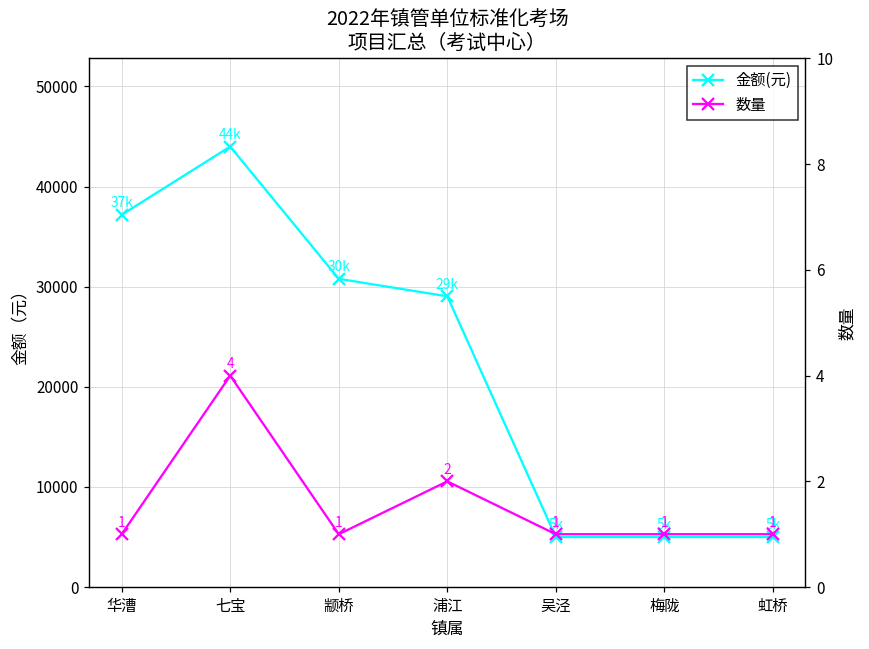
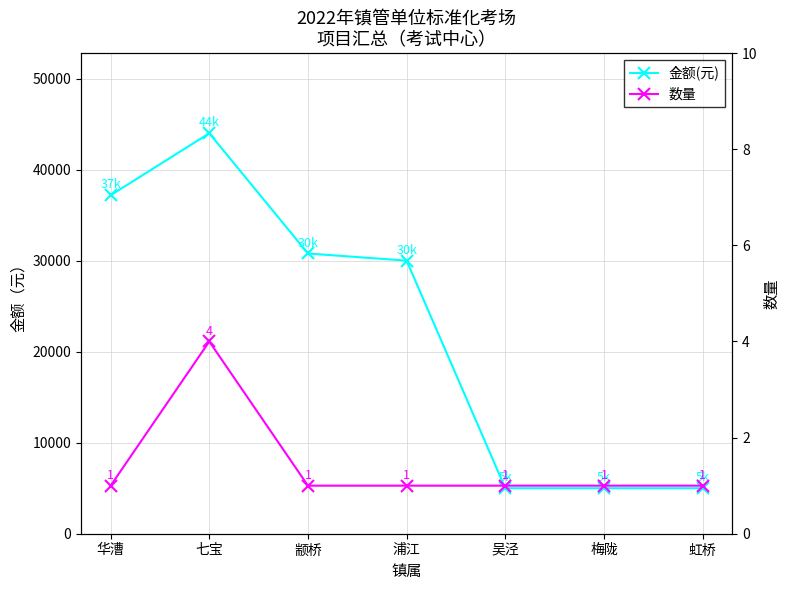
金额(元), 浦江: 29k -> 30k
数量, 浦江: 2 -> 1
